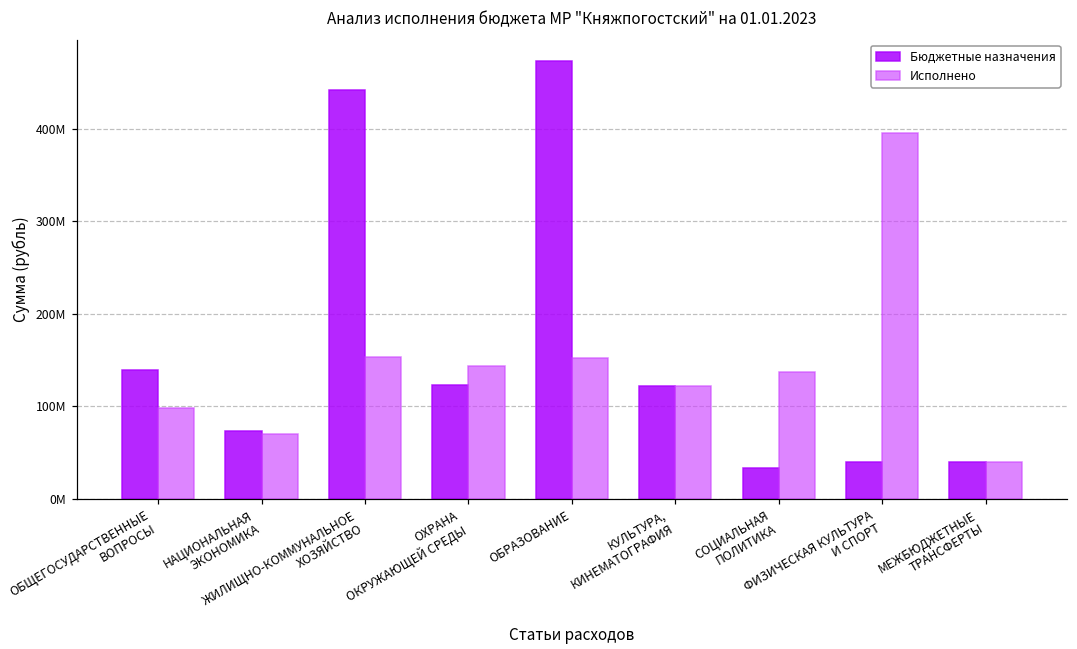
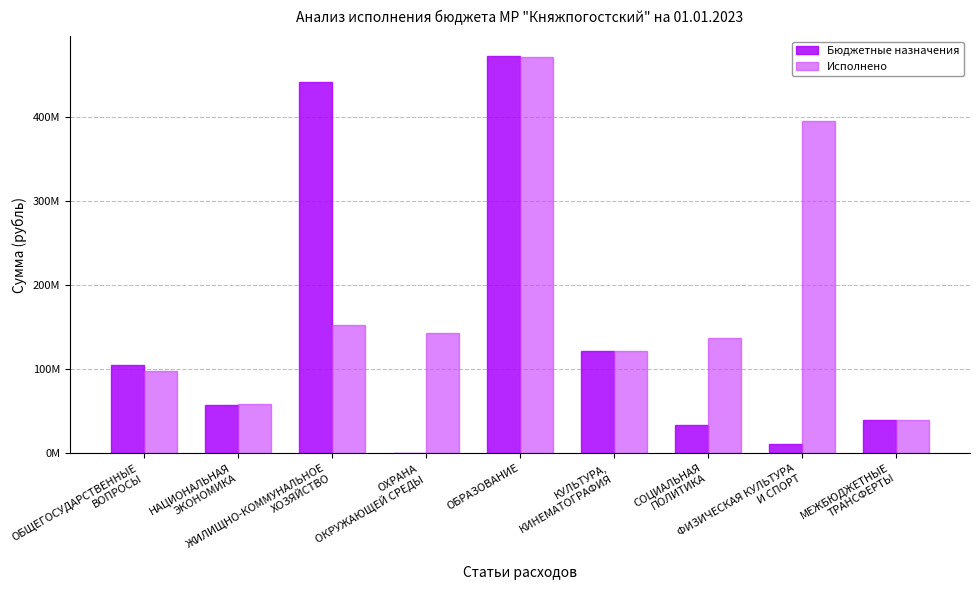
Бюджетные назначения, ОБЩЕГОСУДАРСТВЕННЫЕ ВОПРОСЫ: 140000000 -> 110000000
Бюджетные назначения, НАЦИОНАЛЬНАЯ ЭКОНОМИКА: 70000000 -> 60000000
Исполнено, НАЦИОНАЛЬНАЯ ЭКОНОМИКА: 70000000 -> 60000000
Бюджетные назначения, ОХРАНА ОКРУЖАЮЩЕЙ СРЕДЫ: 120000000 -> 0
Исполнено, ОБРАЗОВАНИЕ: 150000000 -> 470000000
Бюджетные назначения, ФИЗИЧЕСКАЯ КУЛЬТУРА И СПОРТ: 40000000 -> 10000000
